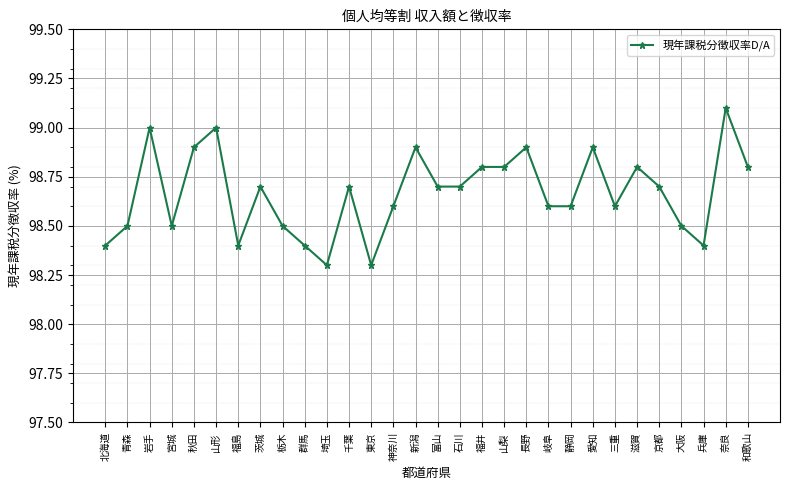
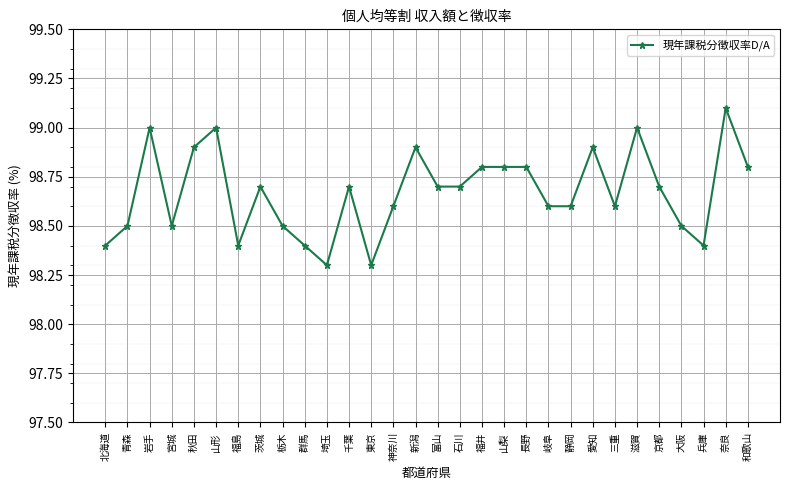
長野: 98.9 -> 98.8
滋賀: 98.8 -> 99.0
